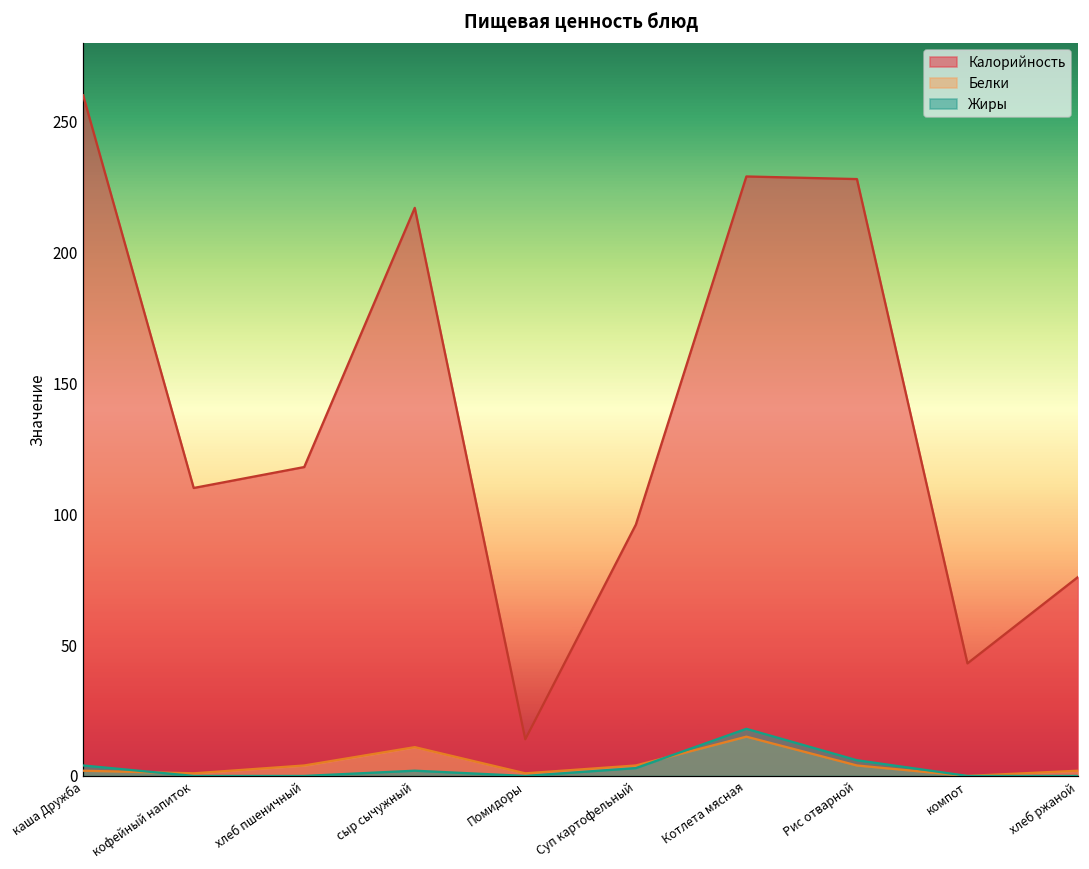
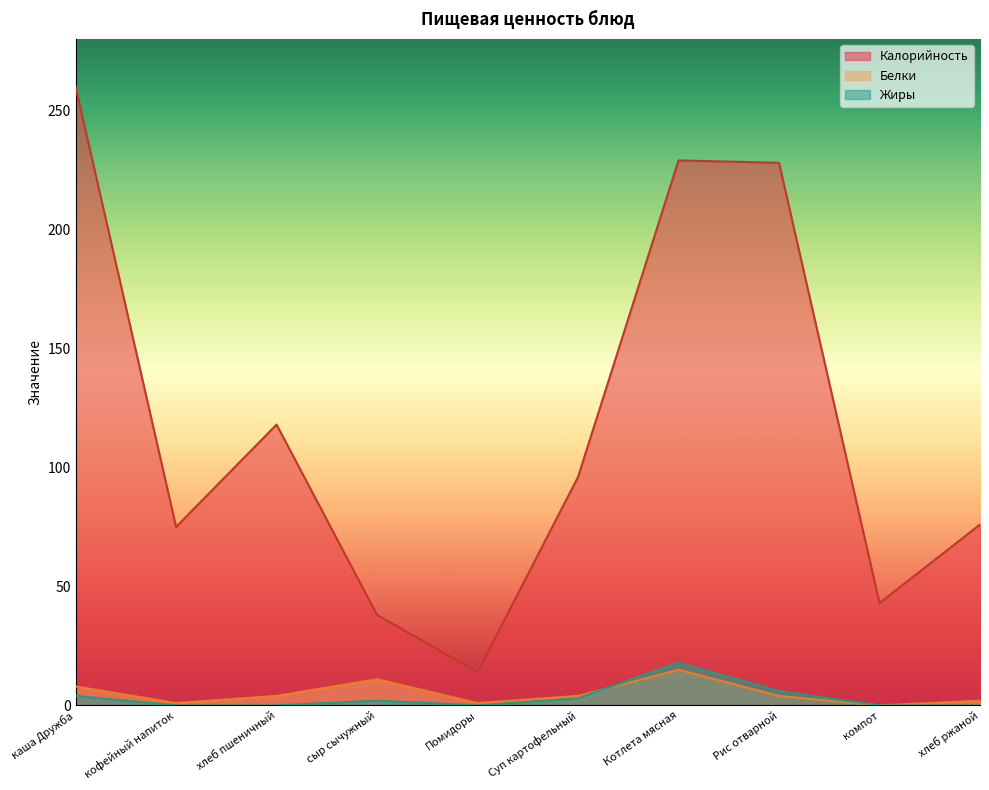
Белки, каша Дружба: 2 -> 8
Калорийность, кофейный напиток: 110 -> 75
Калорийность, сыр сычужный: 217 -> 38
